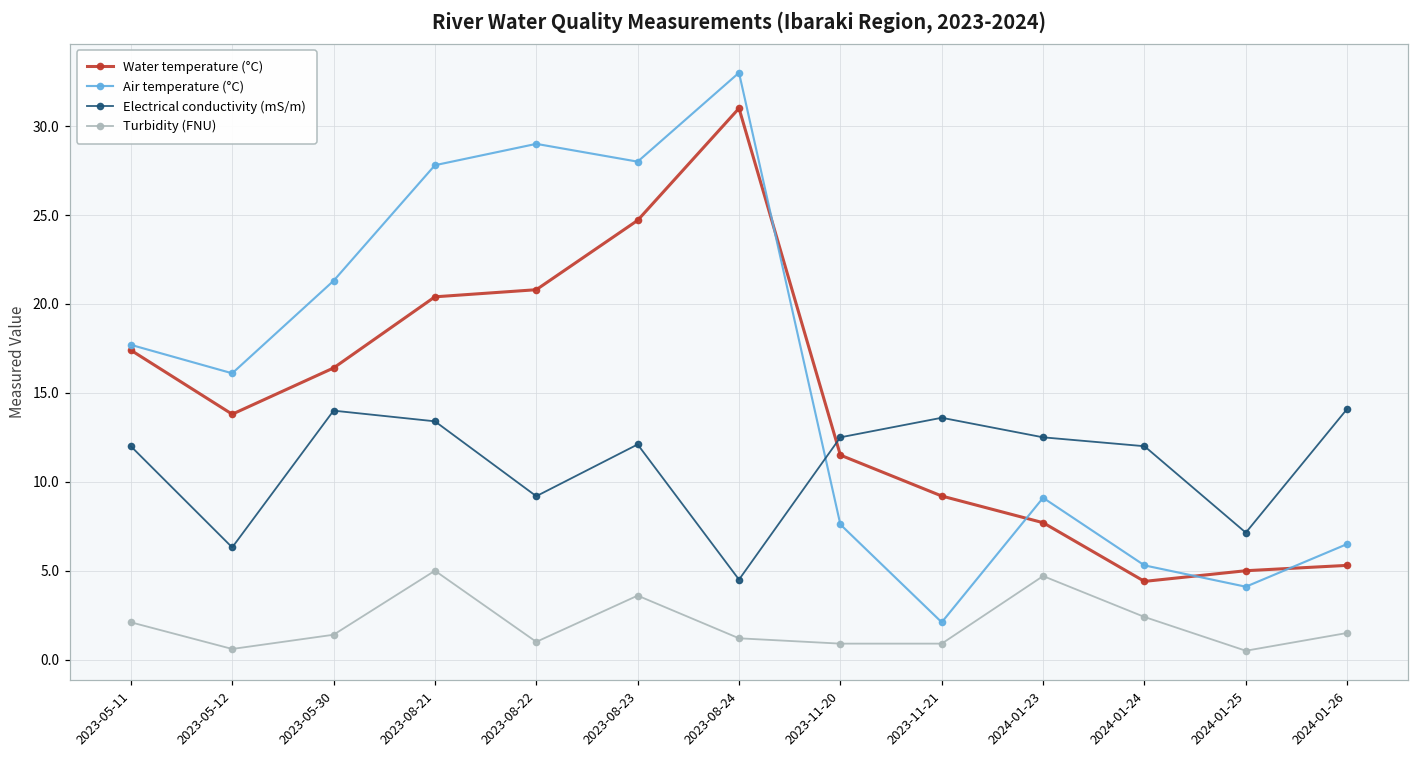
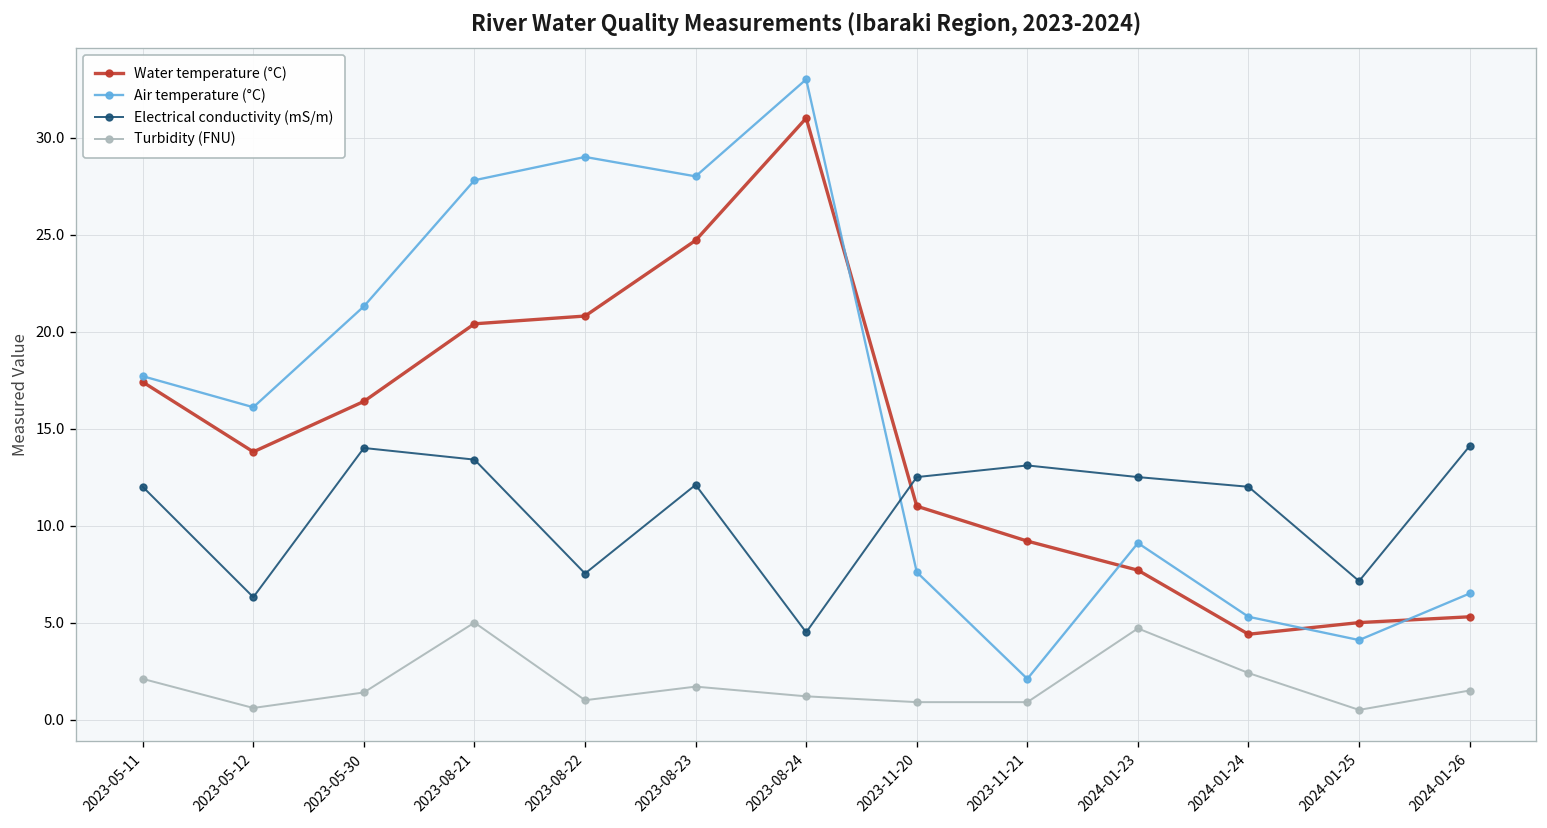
Electrical conductivity (mS/m), 2023-08-22: 9.2 -> 7.5
Turbidity (FNU), 2023-08-23: 3.6 -> 1.7
Water temperature (°C), 2023-11-20: 11.5 -> 11.0
Electrical conductivity (mS/m), 2023-11-21: 13.6 -> 13.1
